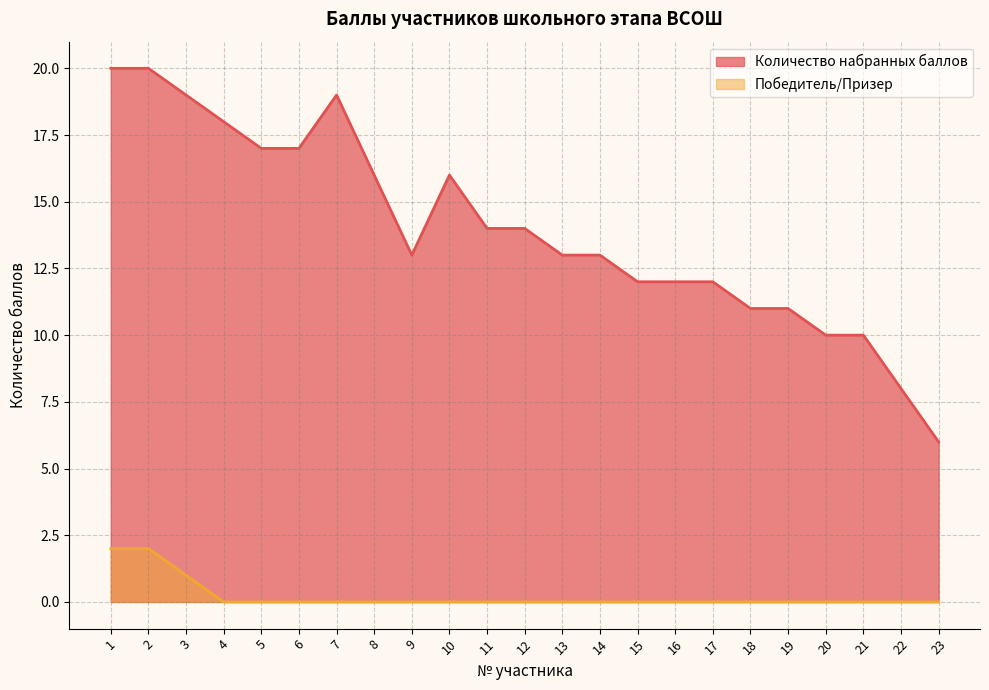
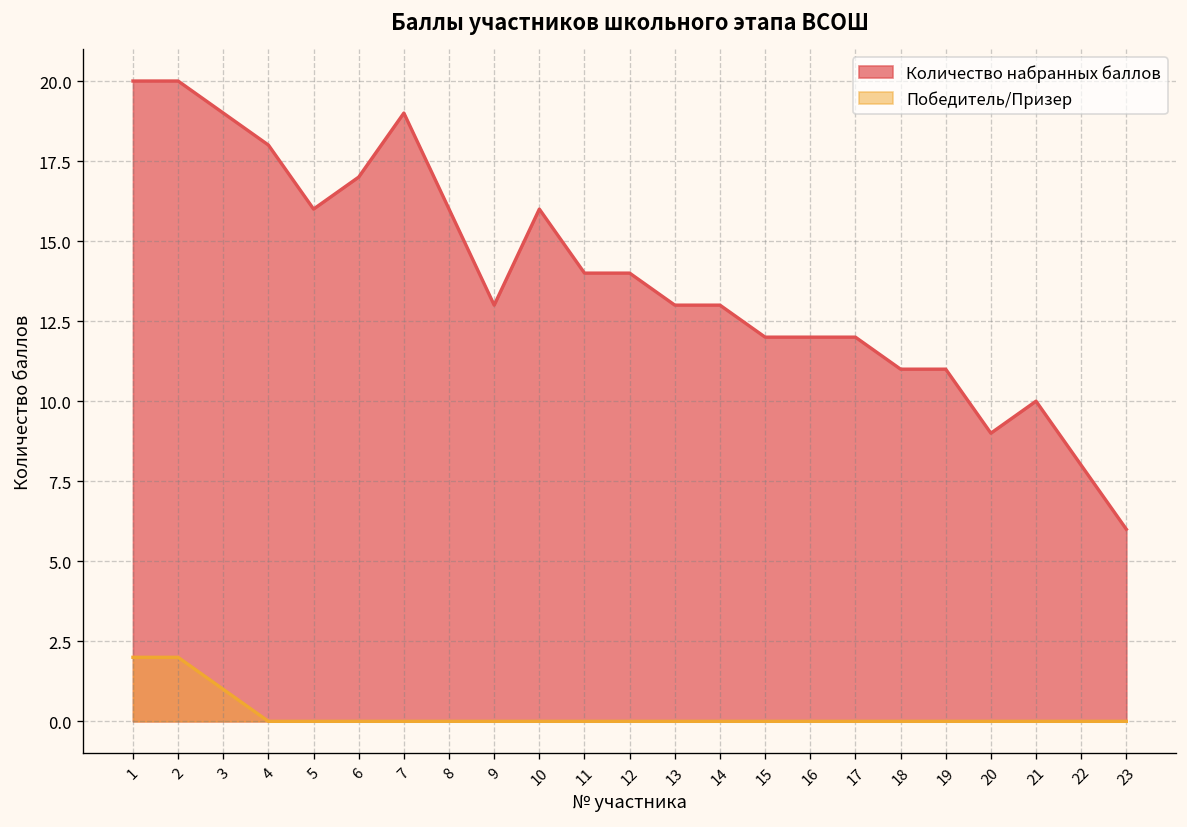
Количество набранных баллов, 5: 17 -> 16
Количество набранных баллов, 20: 10 -> 9
